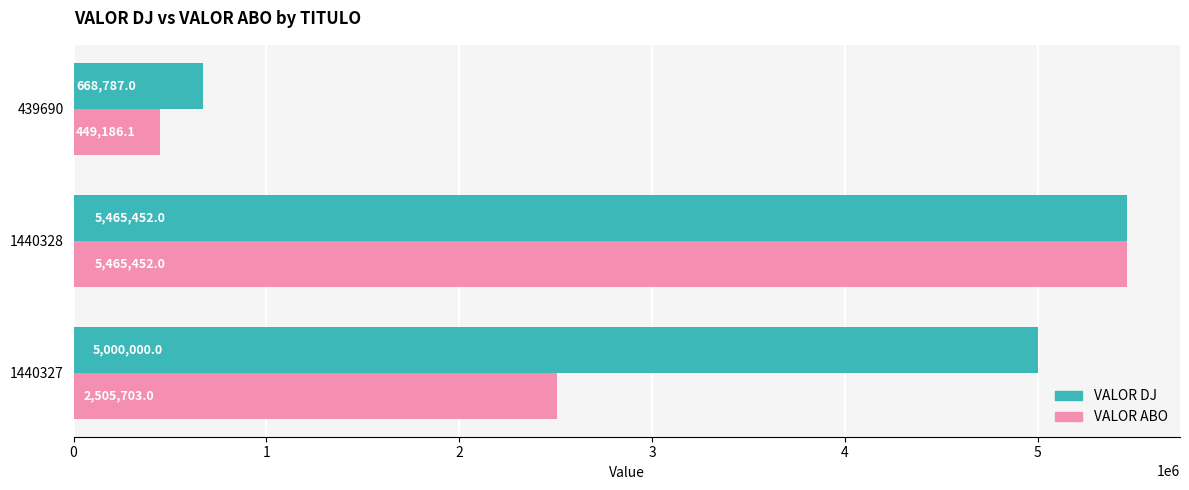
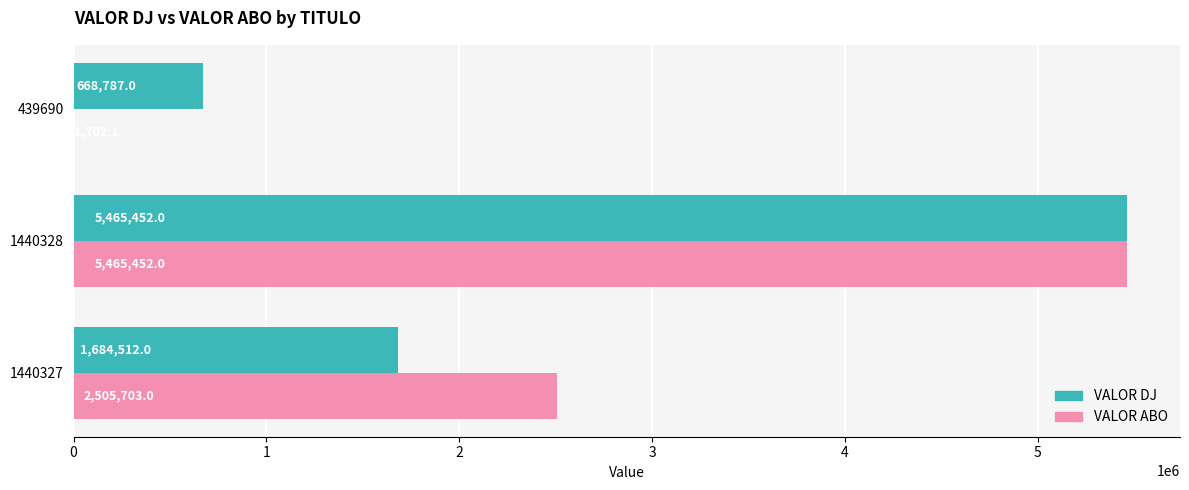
VALOR ABO, 439690: 450000 -> 0
VALOR DJ, 1440327: 5,000,000.0 -> 1,684,512.0
